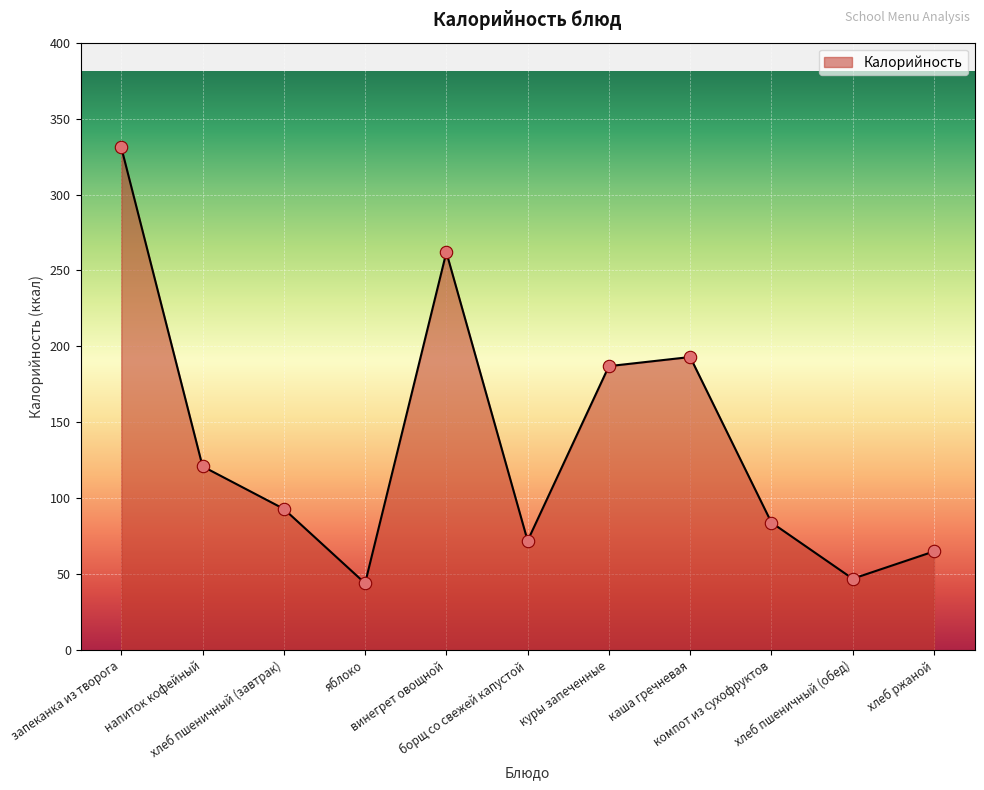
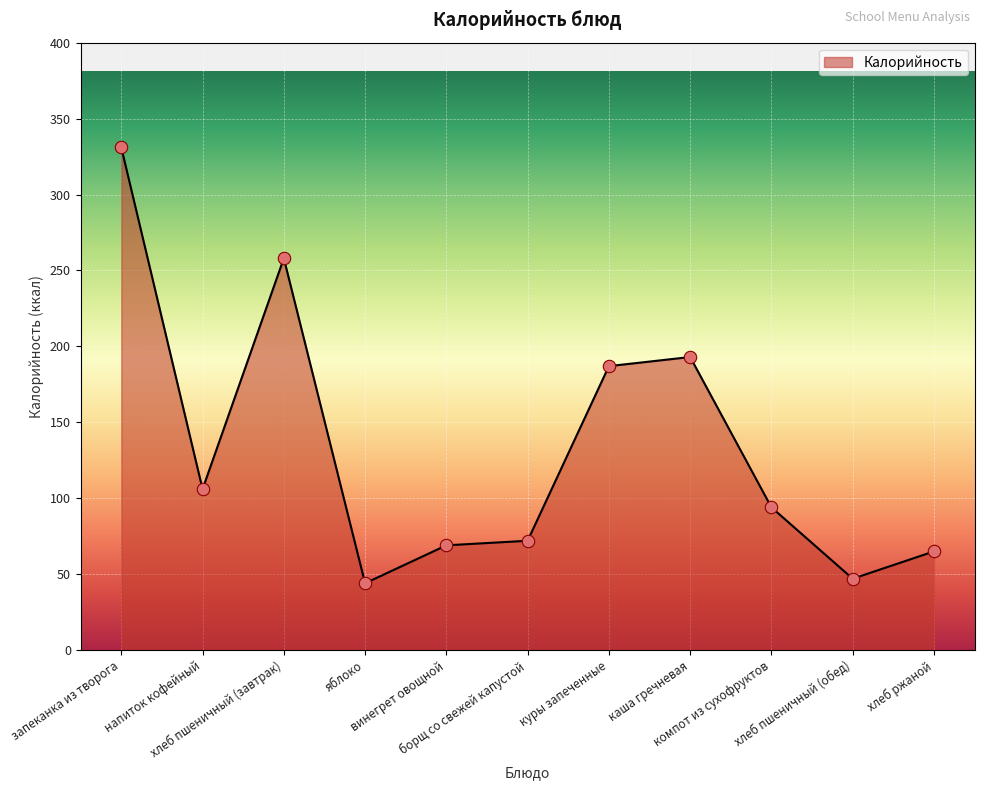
напиток кофейный: 121 -> 106
хлеб пшеничный (завтрак): 93 -> 258
винегрет овощной: 262 -> 69
компот из сухофруктов: 84 -> 94
